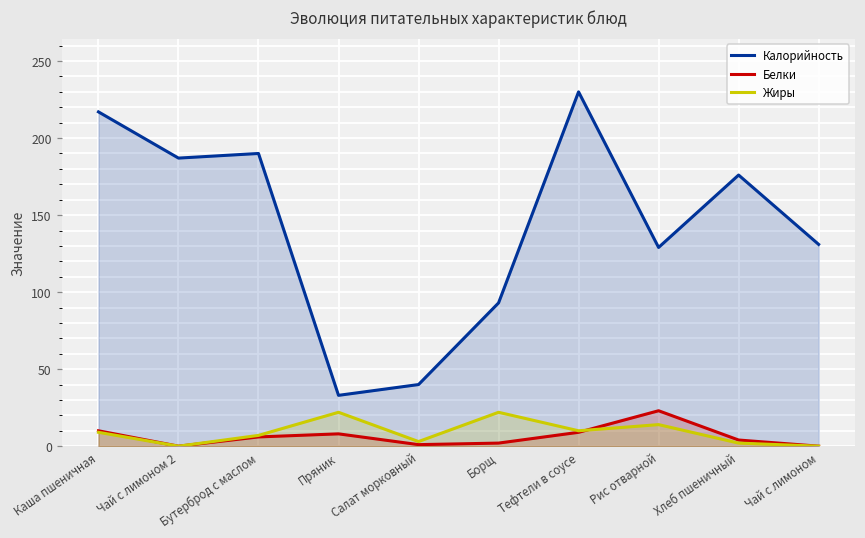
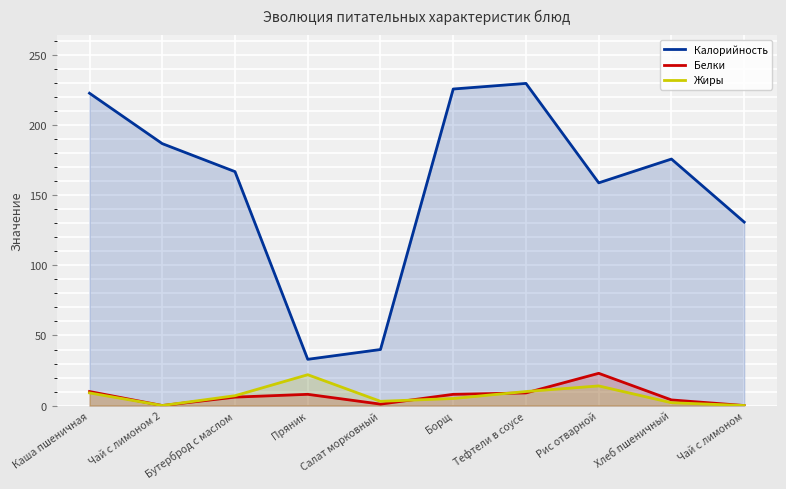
Калорийность, Каша пшеничная: 217 -> 223
Калорийность, Бутерброд с маслом: 190 -> 167
Калорийность, Борщ: 93 -> 226
Белки, Борщ: 2 -> 8
Жиры, Борщ: 22 -> 5
Калорийность, Рис отварной: 129 -> 159
